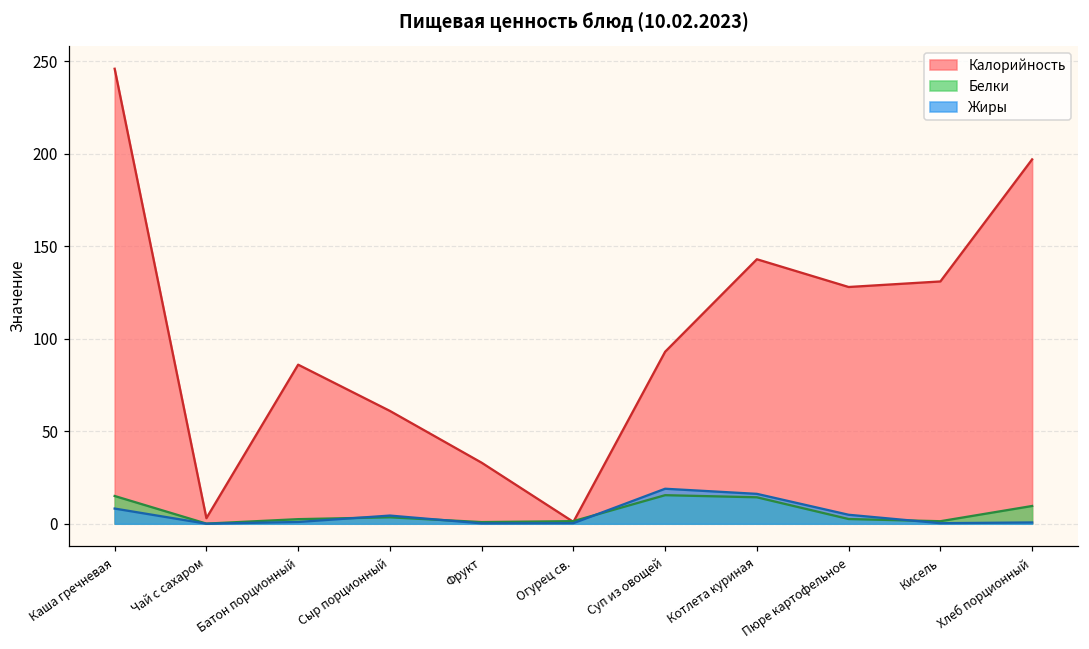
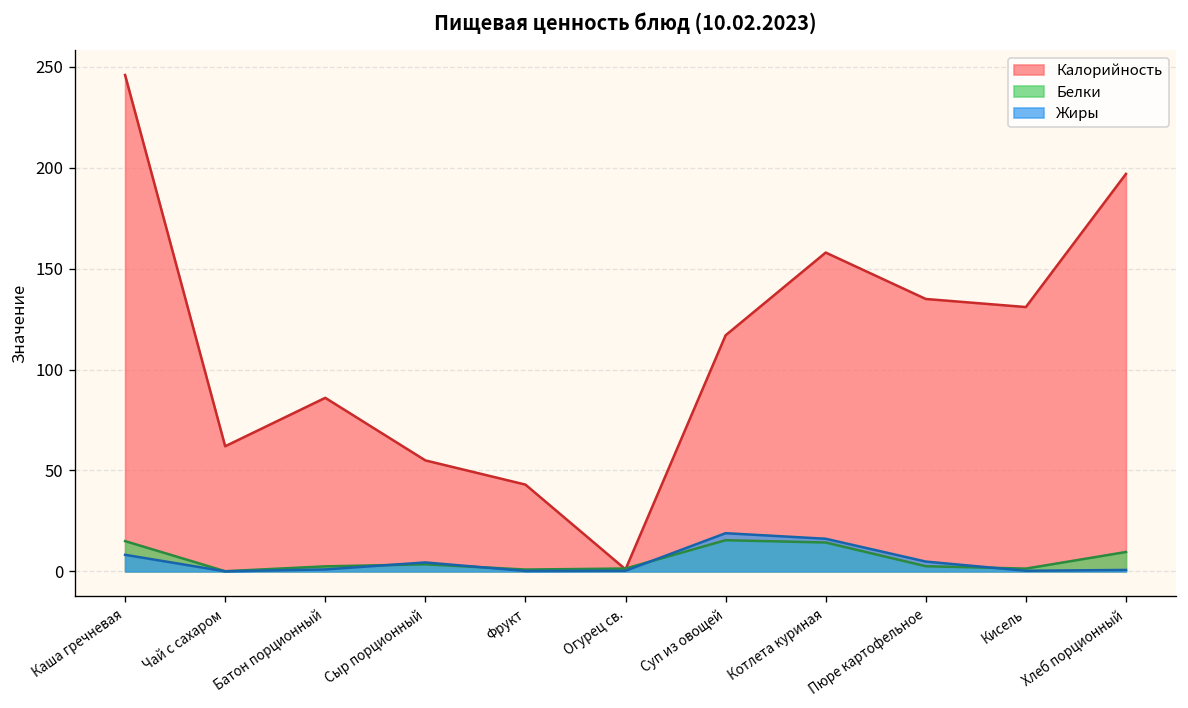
Калорийность, Чай с сахаром: 3 -> 62
Калорийность, Сыр порционный: 61 -> 55
Калорийность, Фрукт: 33 -> 43
Калорийность, Суп из овощей: 93 -> 117
Калорийность, Котлета куриная: 143 -> 158
Калорийность, Пюре картофельное: 128 -> 135
